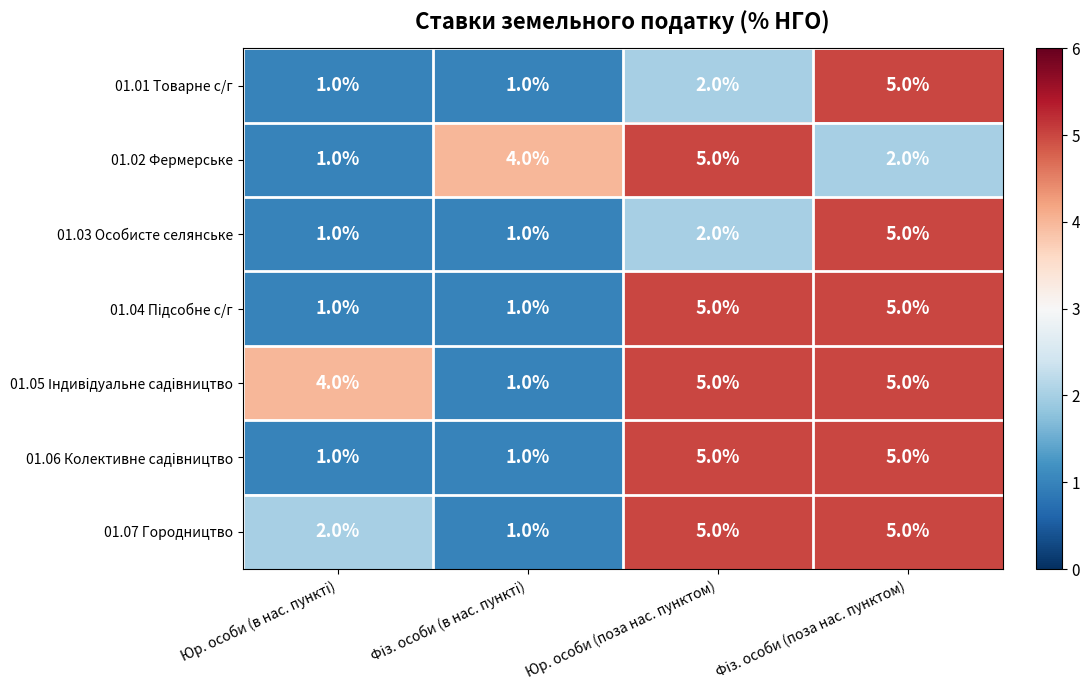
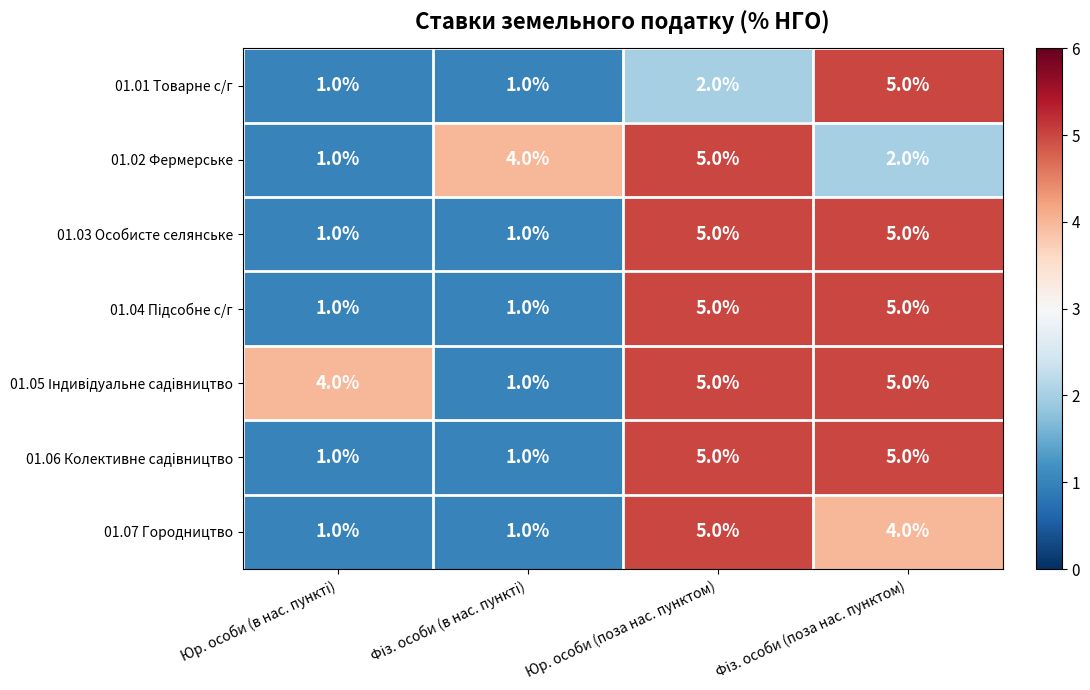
01.03 Особисте селянське, Юр. особи (поза нас. пунктом): 2.0% -> 5.0%
01.07 Городництво, Юр. особи (в нас. пункті): 2.0% -> 1.0%
01.07 Городництво, Фіз. особи (поза нас. пунктом): 5.0% -> 4.0%
